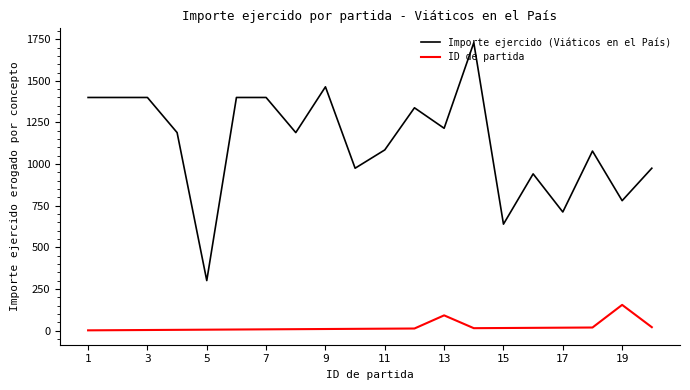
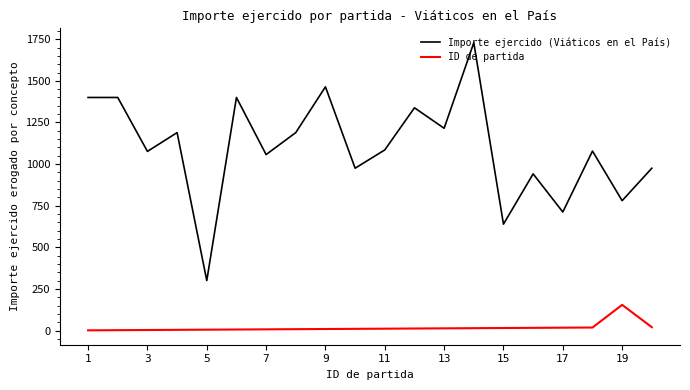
Importe ejercido (Viáticos en el País), 3: 1400 -> 1080
Importe ejercido (Viáticos en el País), 7: 1400 -> 1060
ID de partida, 13: 90 -> 10
